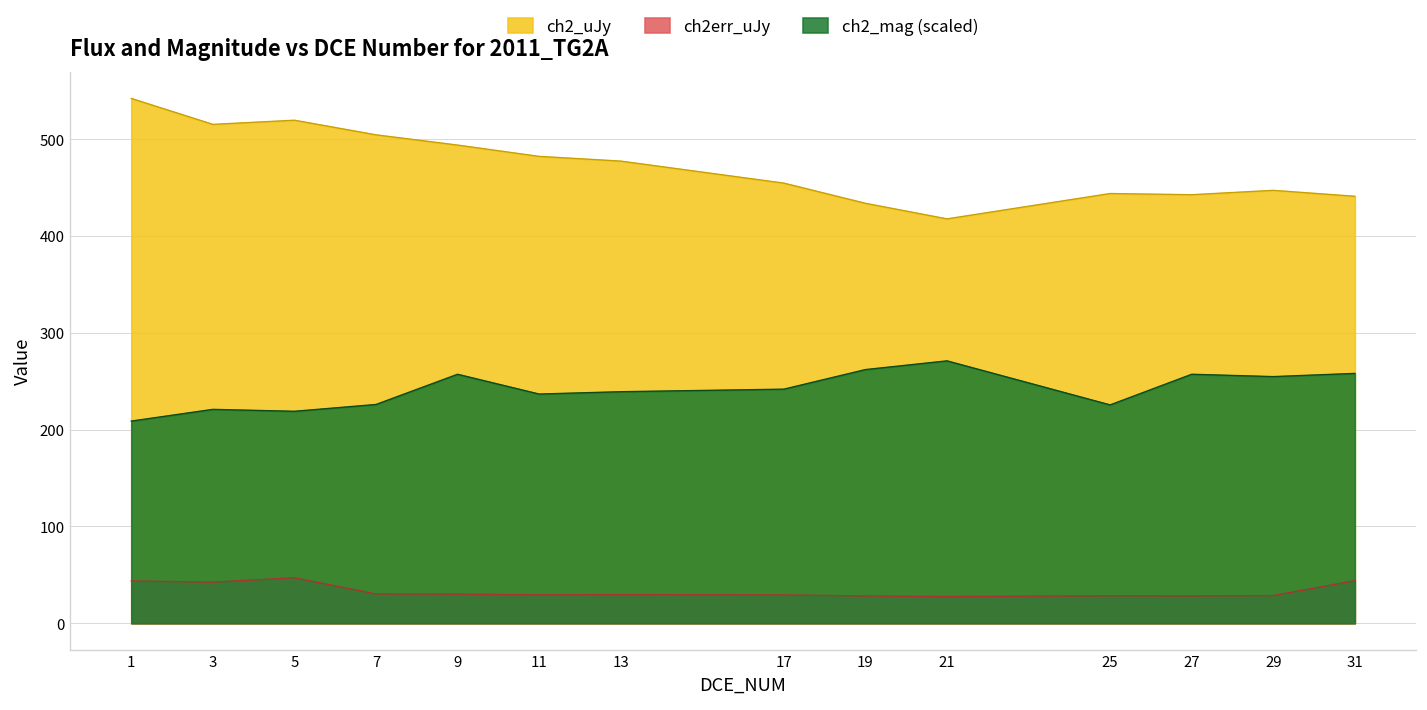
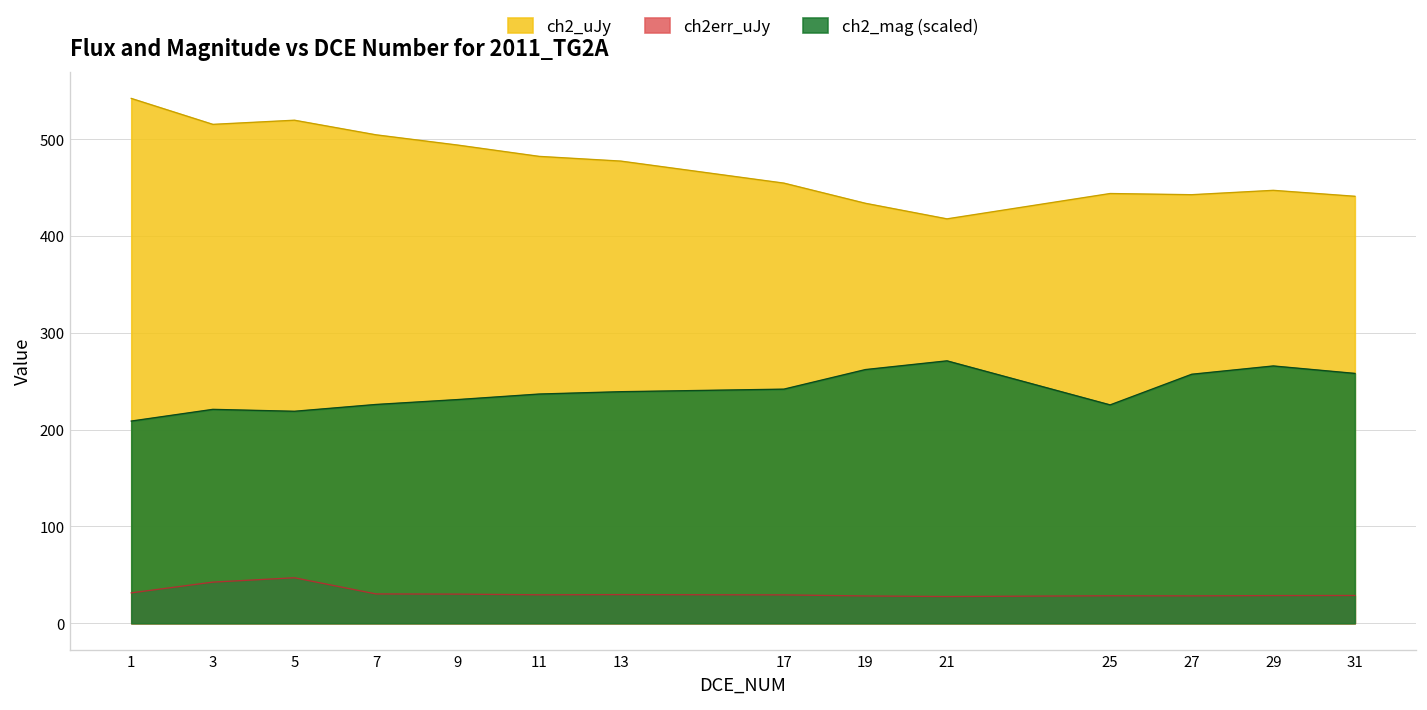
ch2err_uJy, 1: 40 -> 30
ch2_mag (scaled), 9: 260 -> 230
ch2_mag (scaled), 29: 250 -> 270
ch2err_uJy, 31: 40 -> 30
